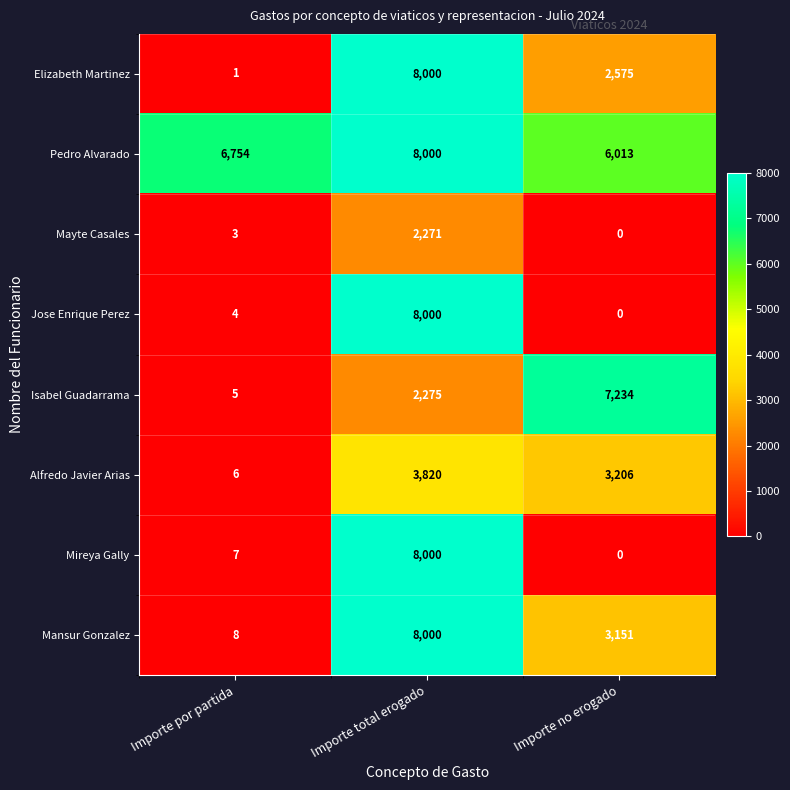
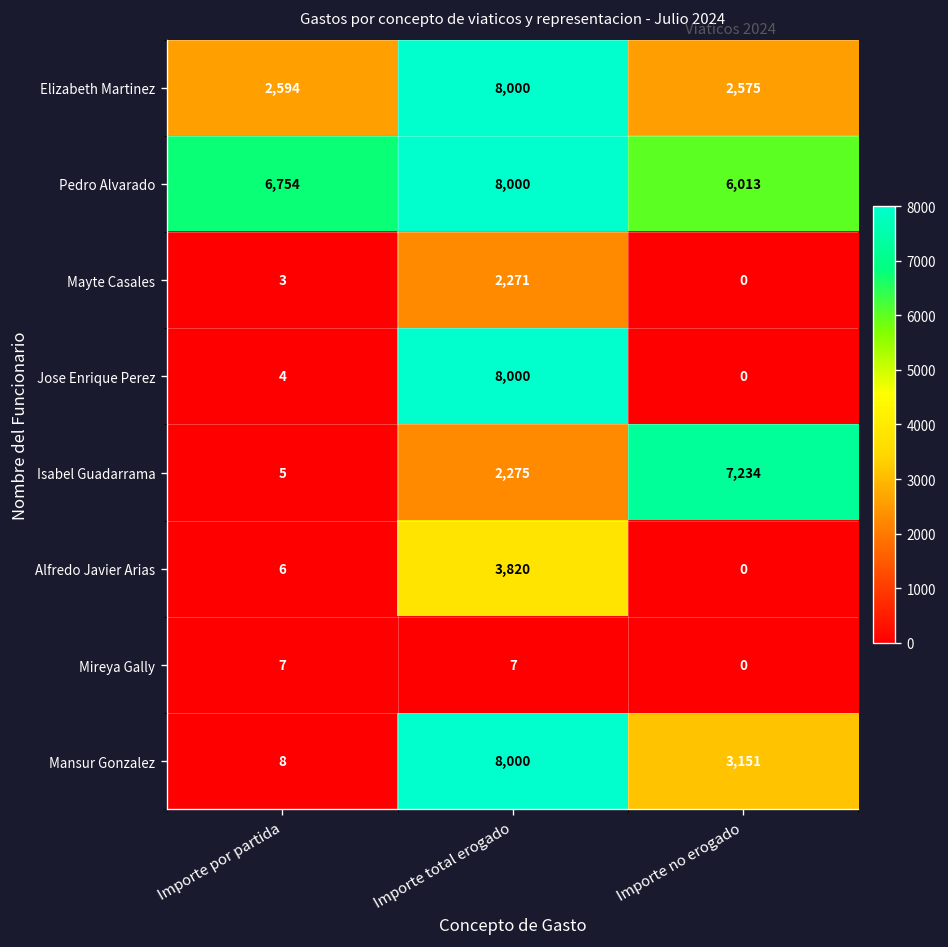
Elizabeth Martinez, Importe por partida: 1 -> 2,594
Alfredo Javier Arias, Importe no erogado: 3,206 -> 0
Mireya Gally, Importe total erogado: 8,000 -> 7
